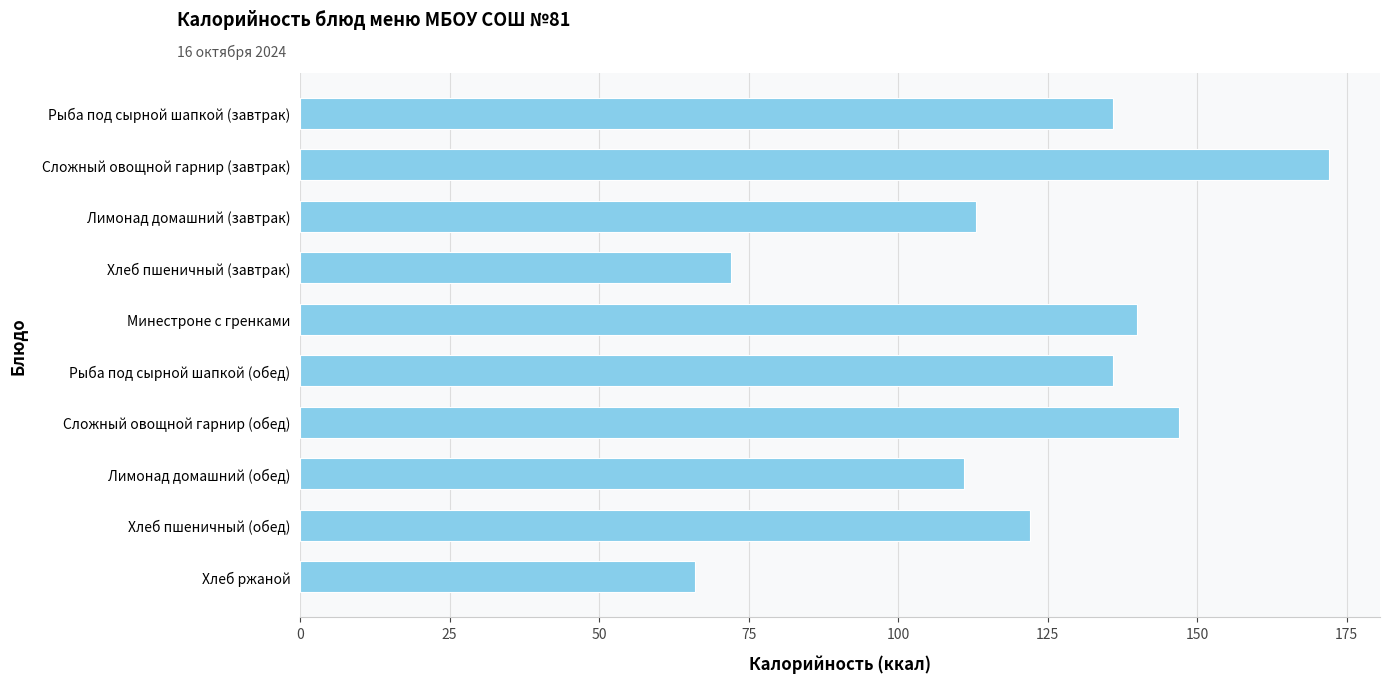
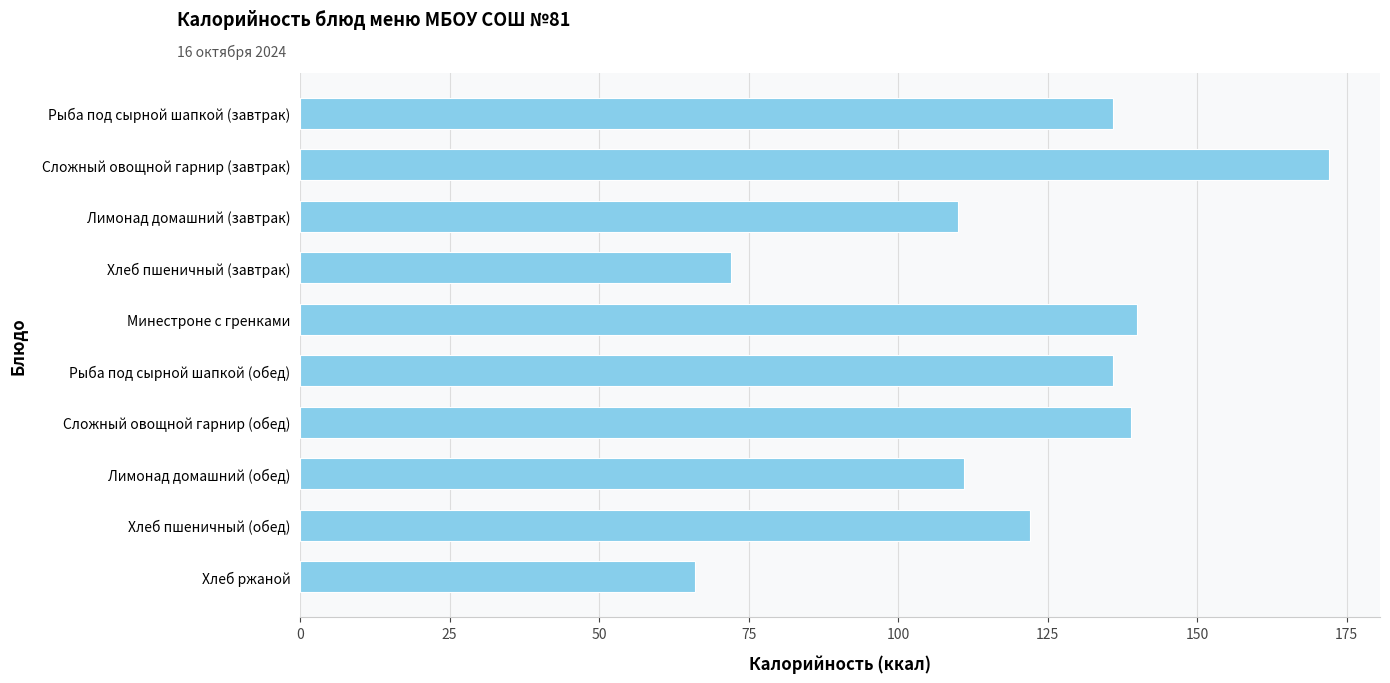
Лимонад домашний (завтрак): 113 -> 110
Сложный овощной гарнир (обед): 147 -> 139
